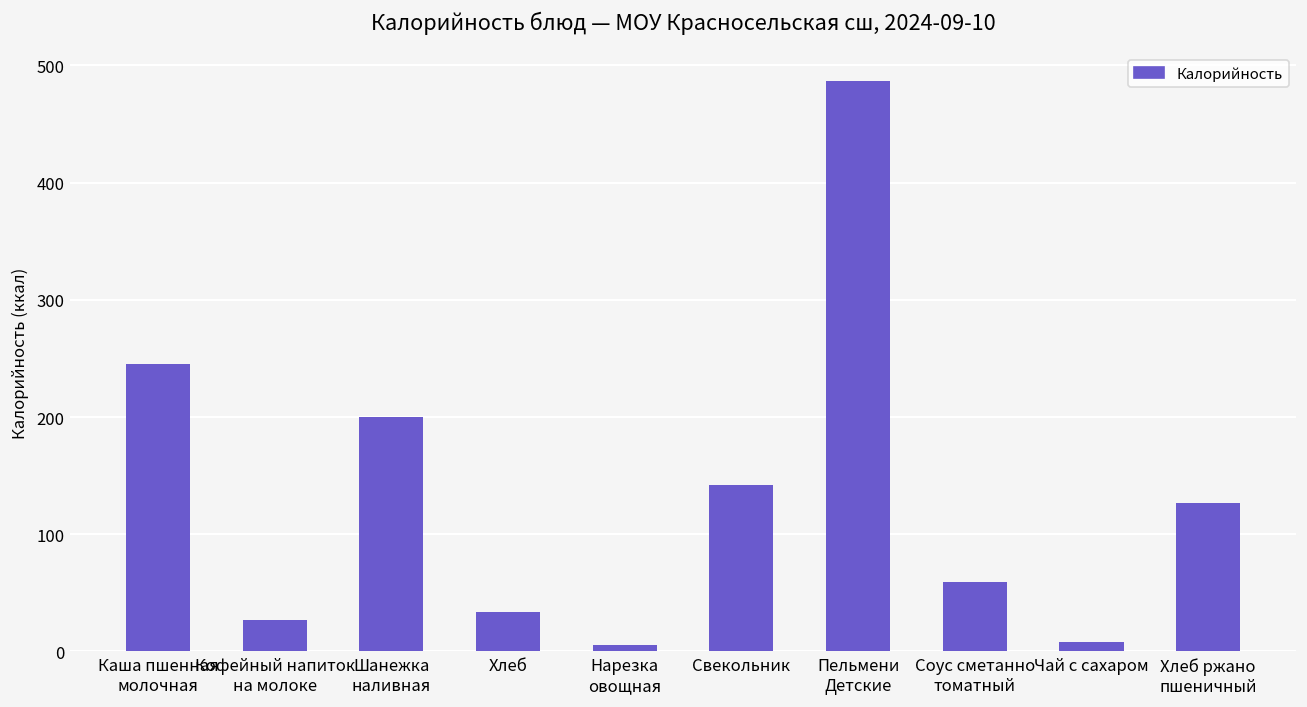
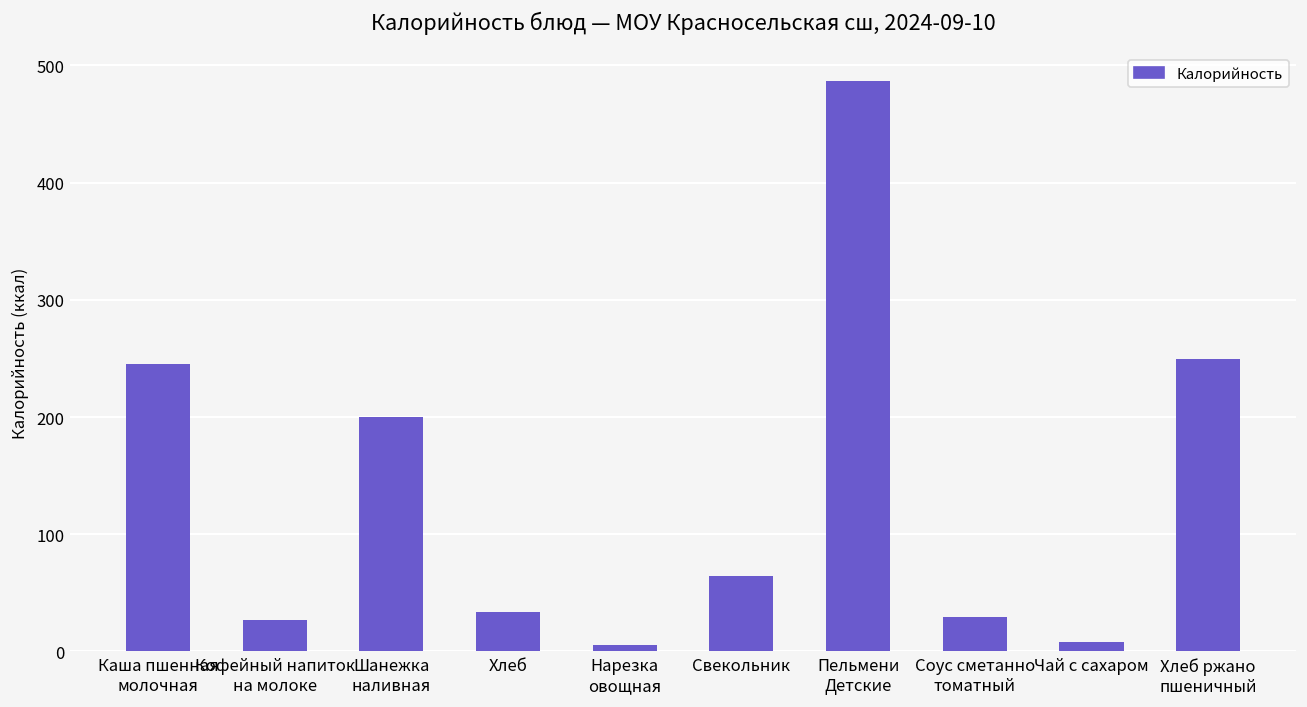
Свекольник: 140 -> 60
Соус сметанно томатный: 60 -> 30
Хлеб ржано пшеничный: 130 -> 250
